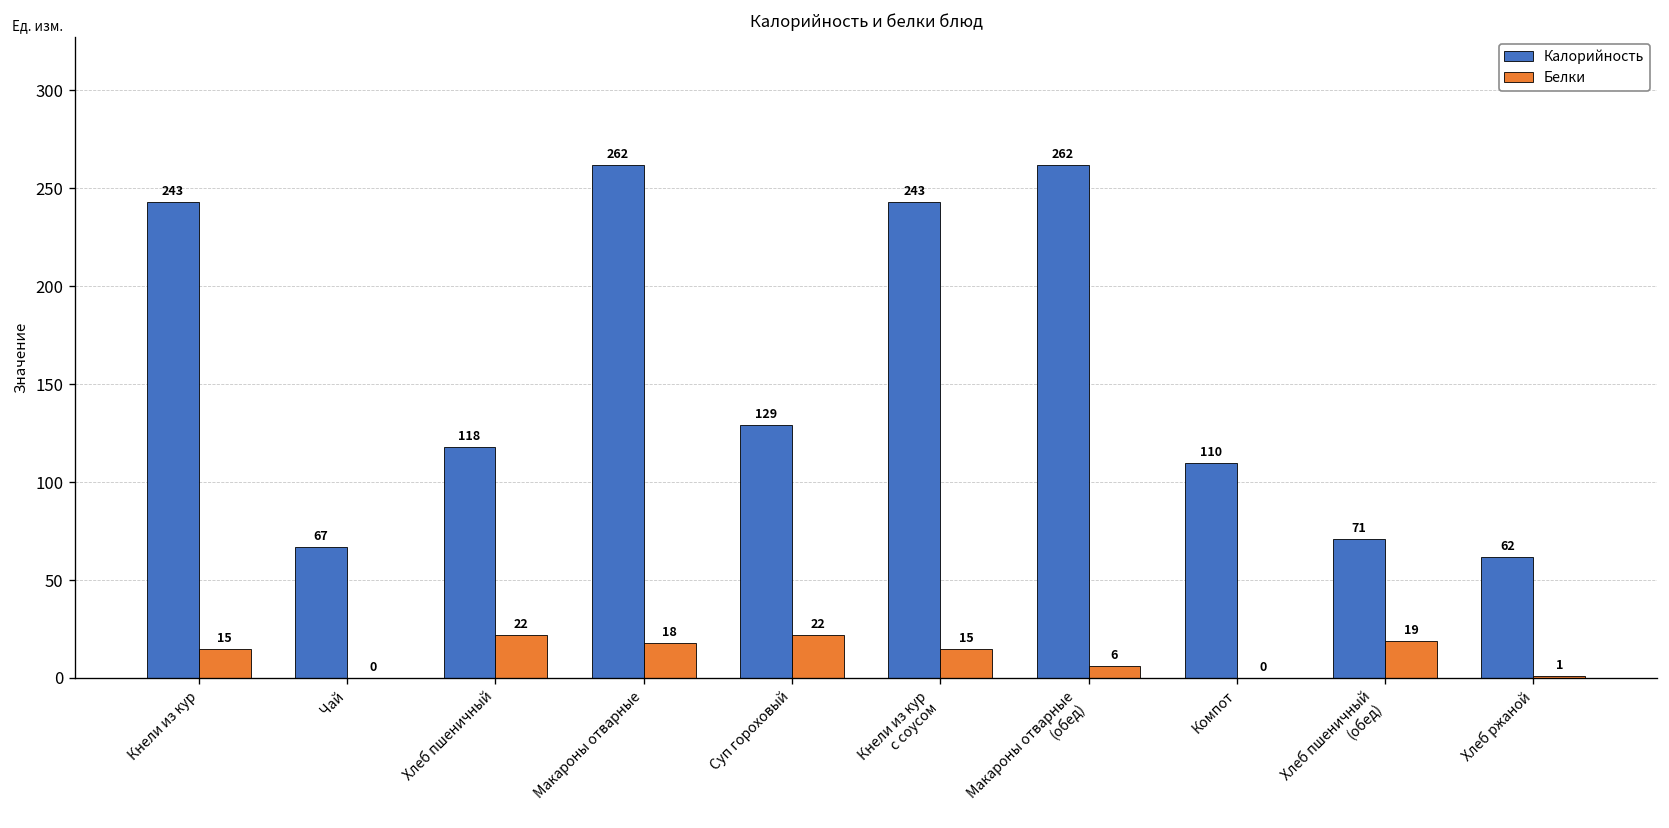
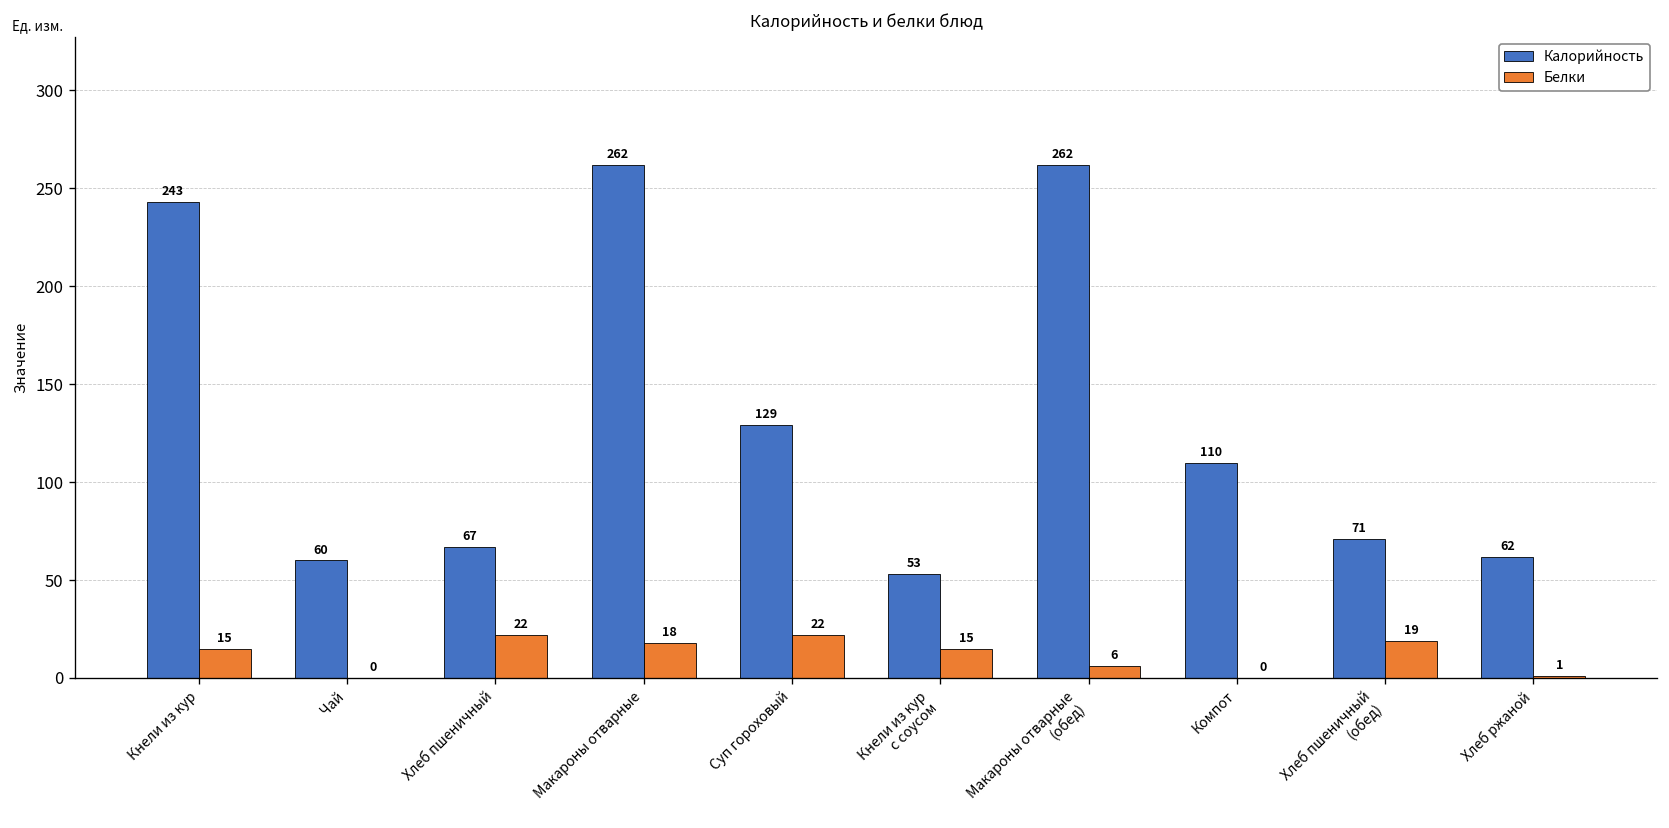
Калорийность, Чай: 67 -> 60
Калорийность, Хлеб пшеничный: 118 -> 67
Калорийность, Кнели из кур с соусом: 243 -> 53
